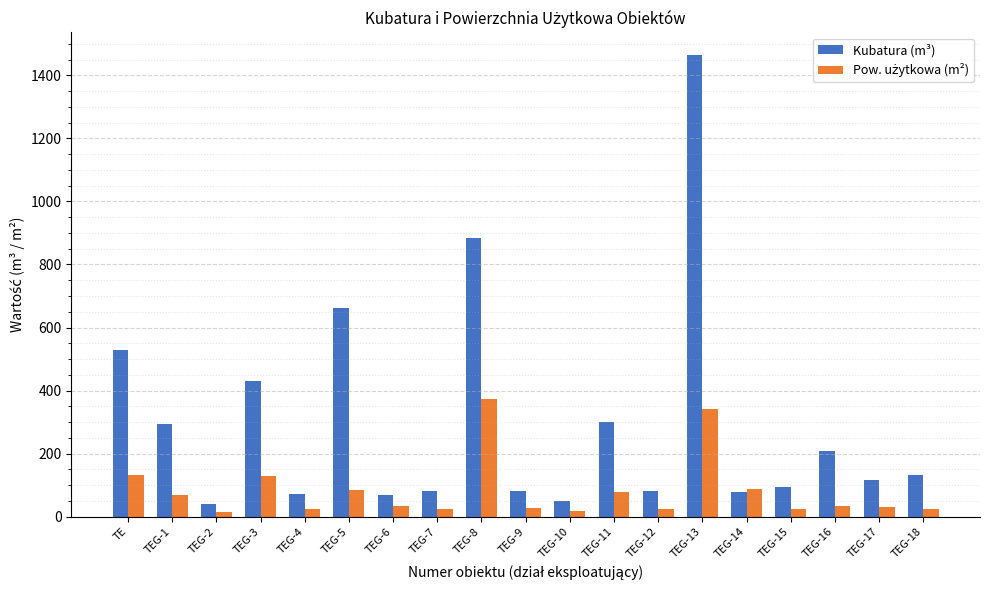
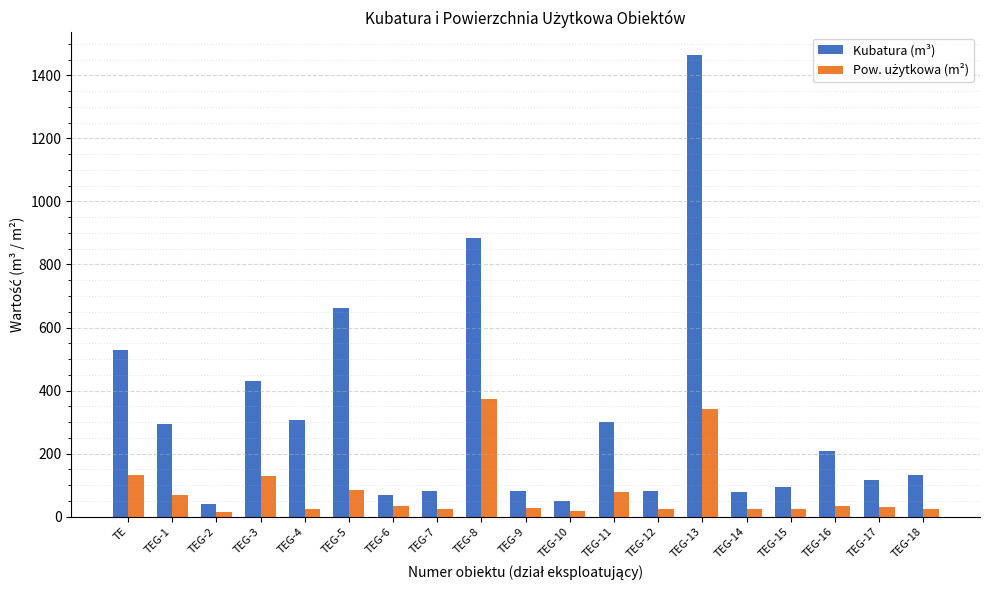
Kubatura (m³), TEG-4: 70 -> 310
Pow. użytkowa (m²), TEG-14: 90 -> 30
